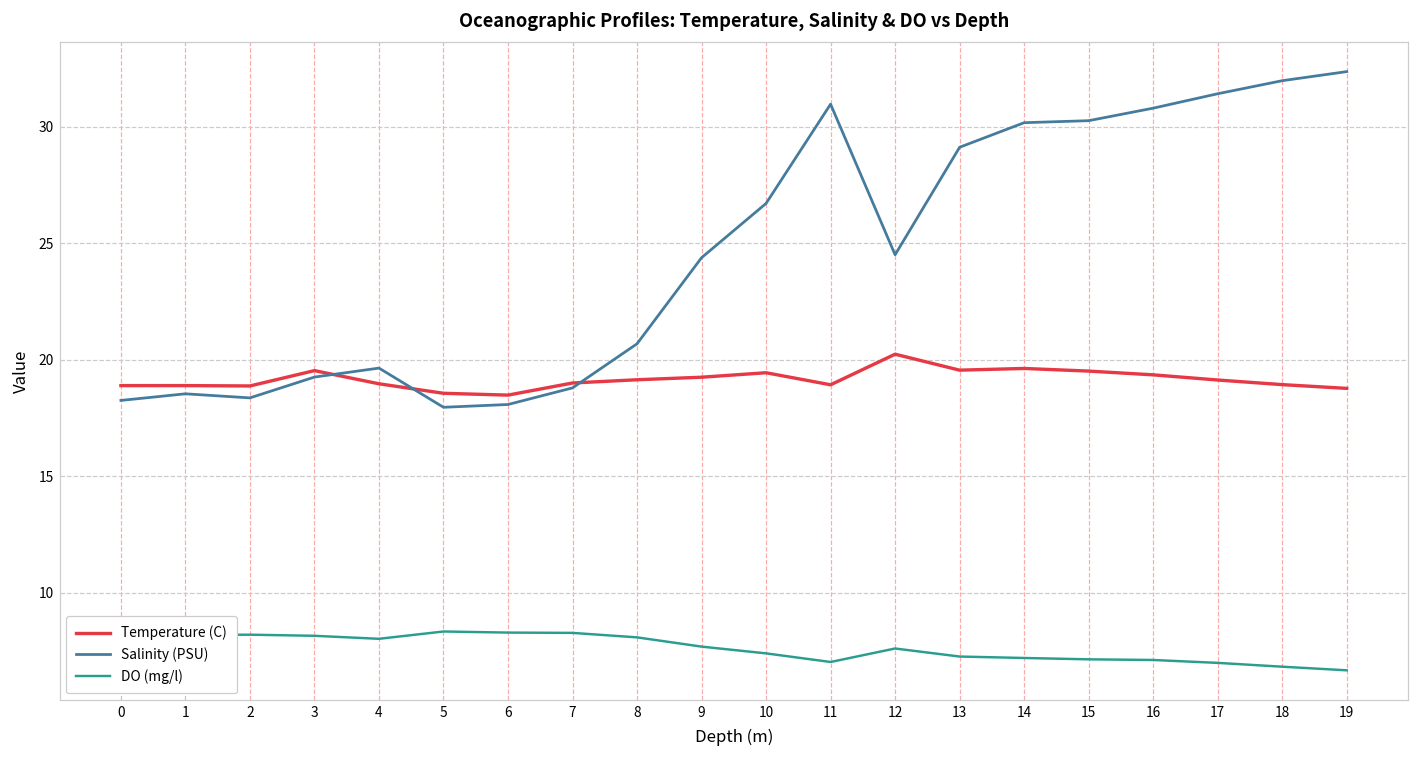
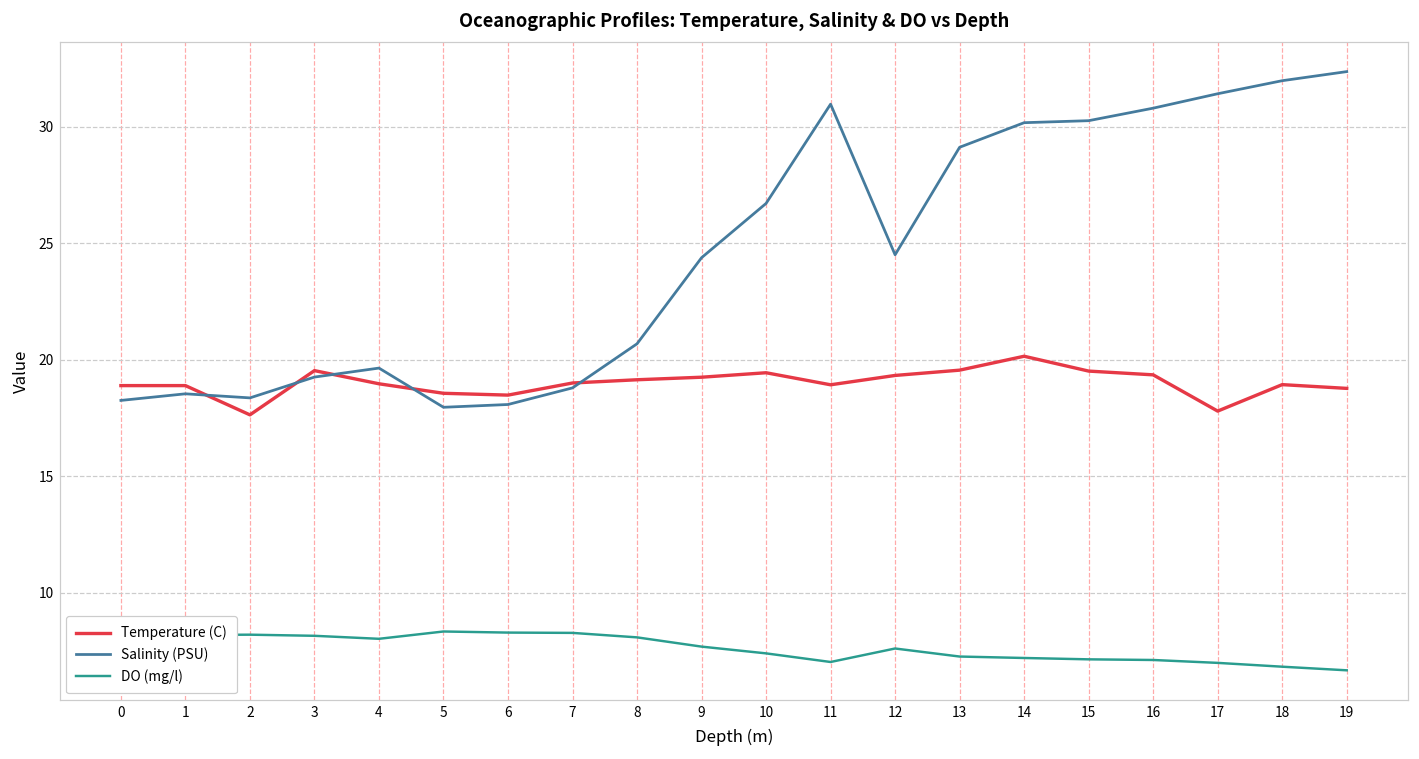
Temperature (C), 2: 18.9 -> 17.6
Temperature (C), 12: 20.2 -> 19.3
Temperature (C), 14: 19.6 -> 20.1
Temperature (C), 17: 19.1 -> 17.8
